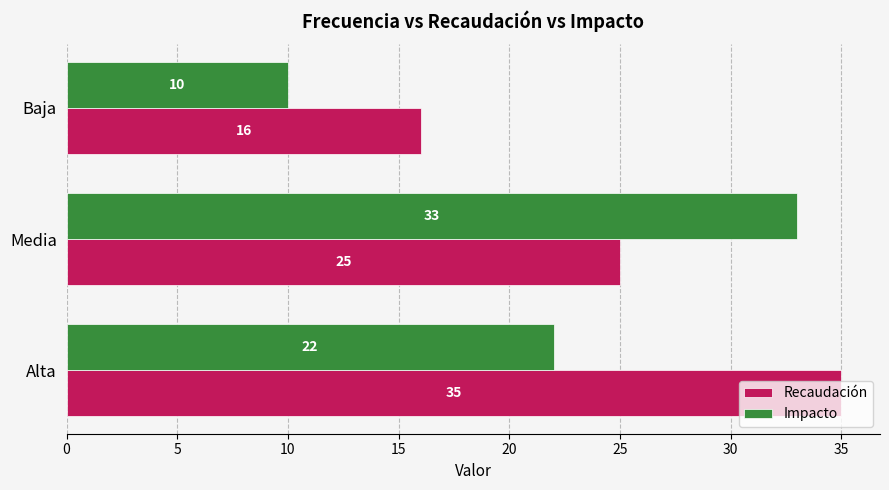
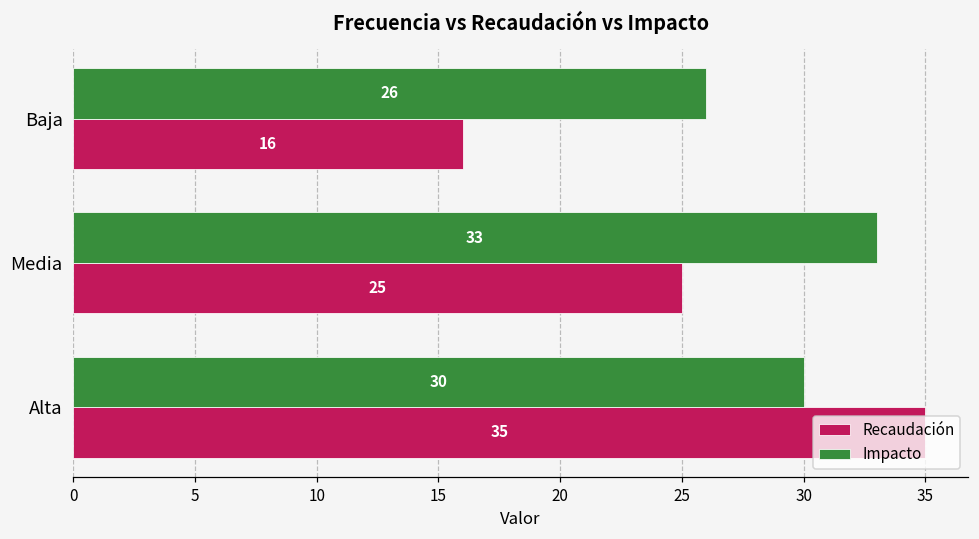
Impacto, Baja: 10 -> 26
Impacto, Alta: 22 -> 30
